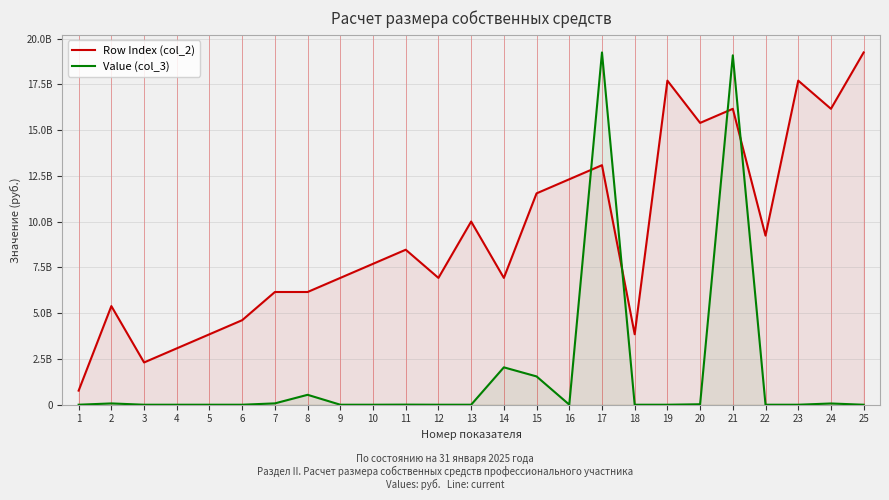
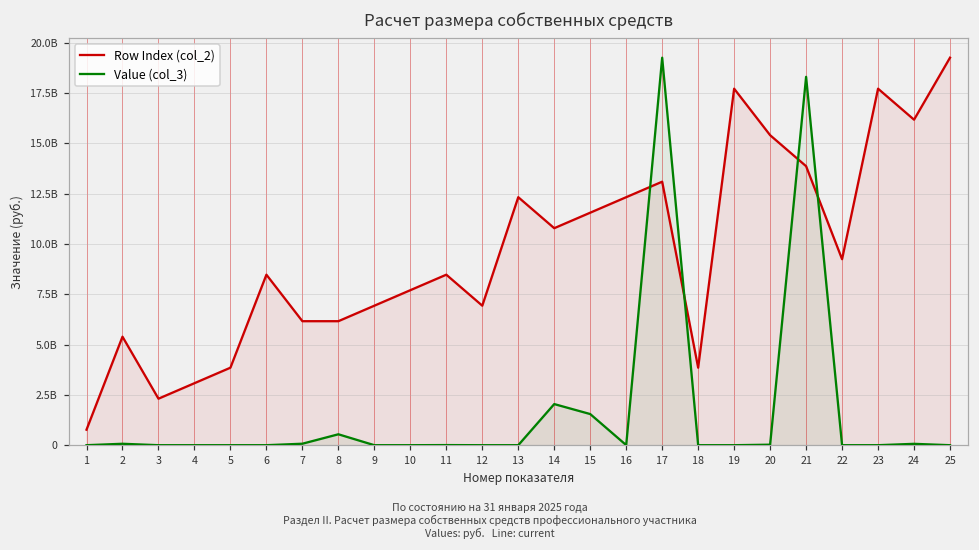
Row Index (col_2), 6: 4600000000 -> 8500000000
Row Index (col_2), 13: 10000000000 -> 12300000000
Row Index (col_2), 14: 6900000000 -> 10800000000
Row Index (col_2), 21: 16200000000 -> 13900000000
Value (col_3), 21: 19100000000 -> 18300000000
